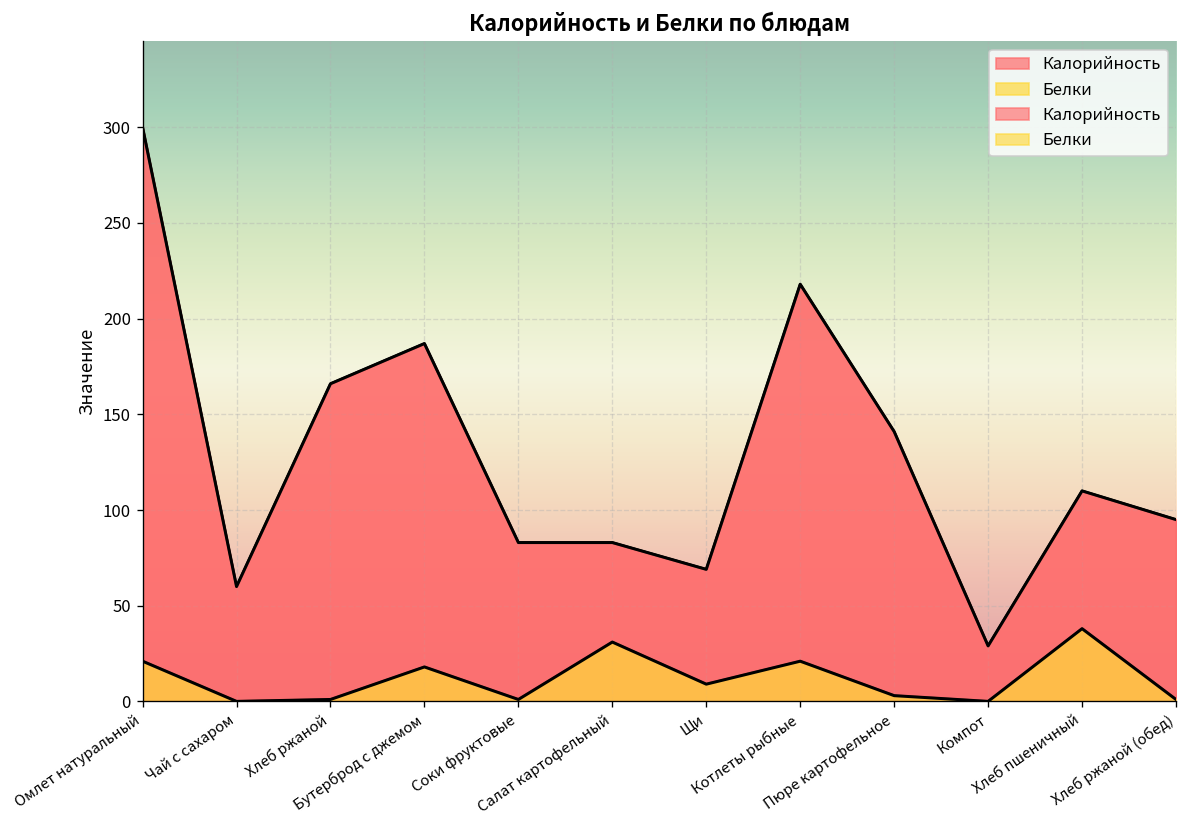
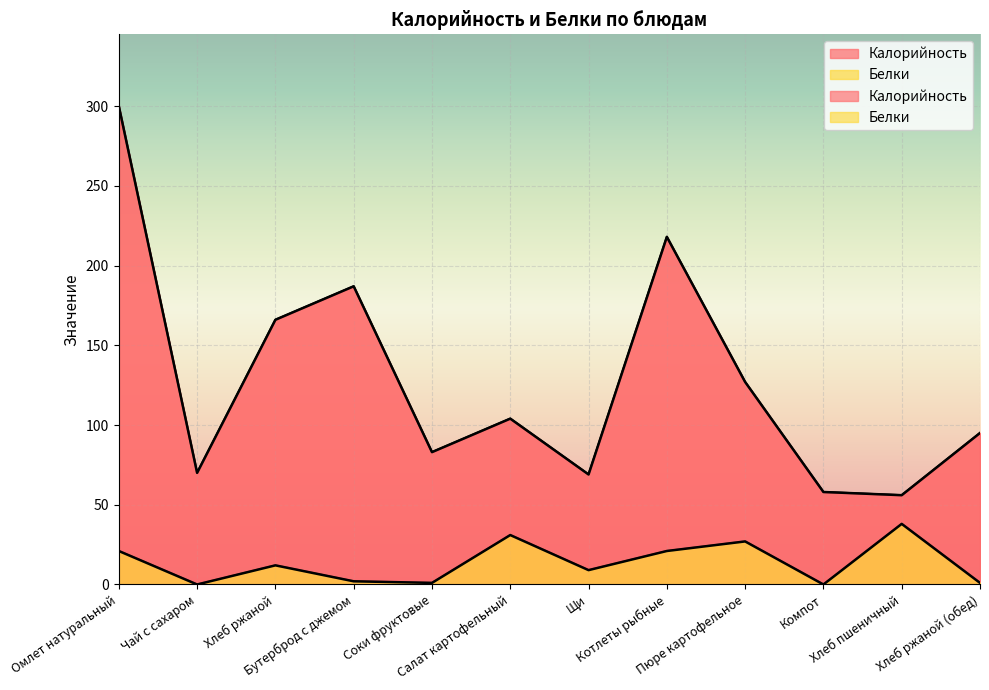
Калорийность, Чай с сахаром: 60 -> 70
Белки, Хлеб ржаной: 1 -> 12
Белки, Бутерброд с джемом: 18 -> 2
Калорийность, Салат картофельный: 83 -> 104
Калорийность, Пюре картофельное: 141 -> 127
Белки, Пюре картофельное: 3 -> 27
Калорийность, Компот: 29 -> 58
Калорийность, Хлеб пшеничный: 110 -> 56
